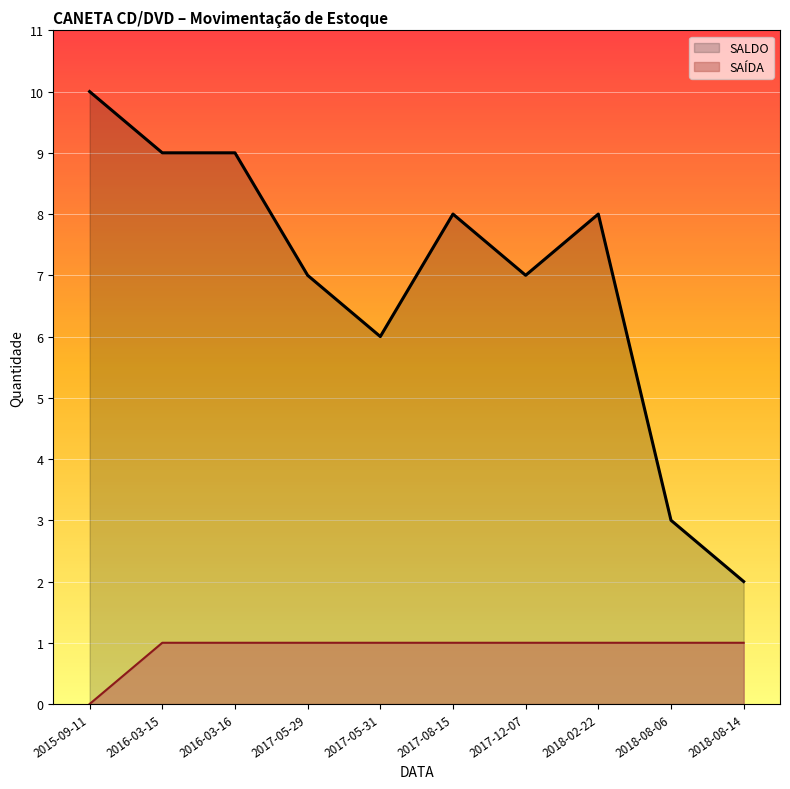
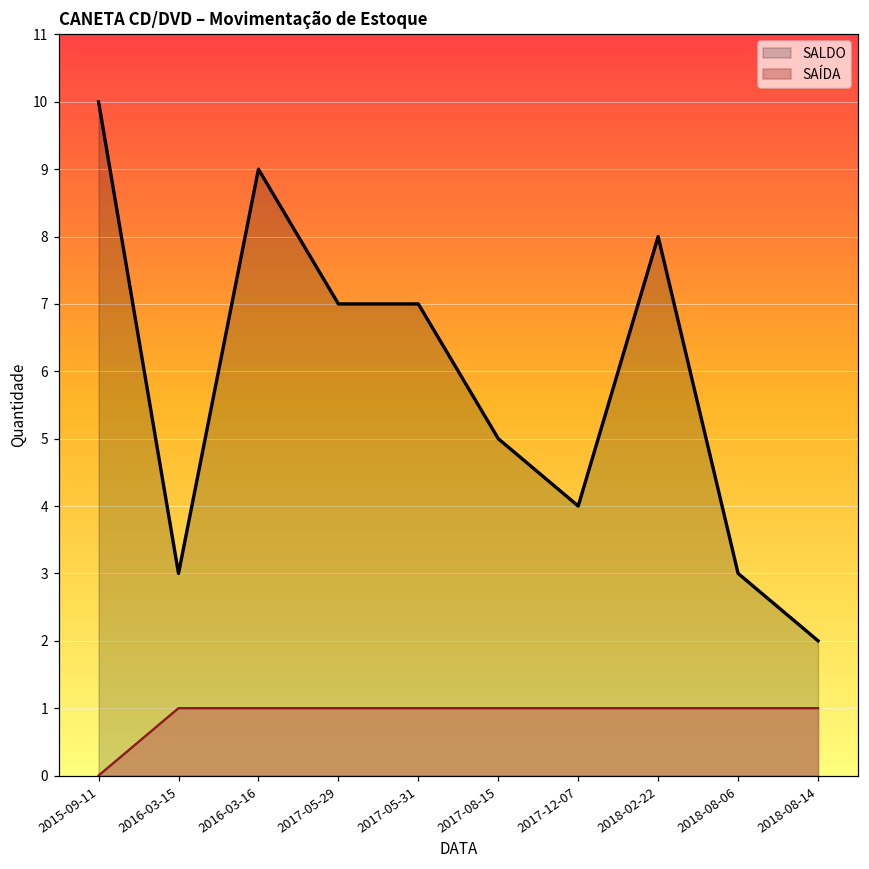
SALDO, 2016-03-15: 9 -> 3
SALDO, 2017-05-31: 6 -> 7
SALDO, 2017-08-15: 8 -> 5
SALDO, 2017-12-07: 7 -> 4
